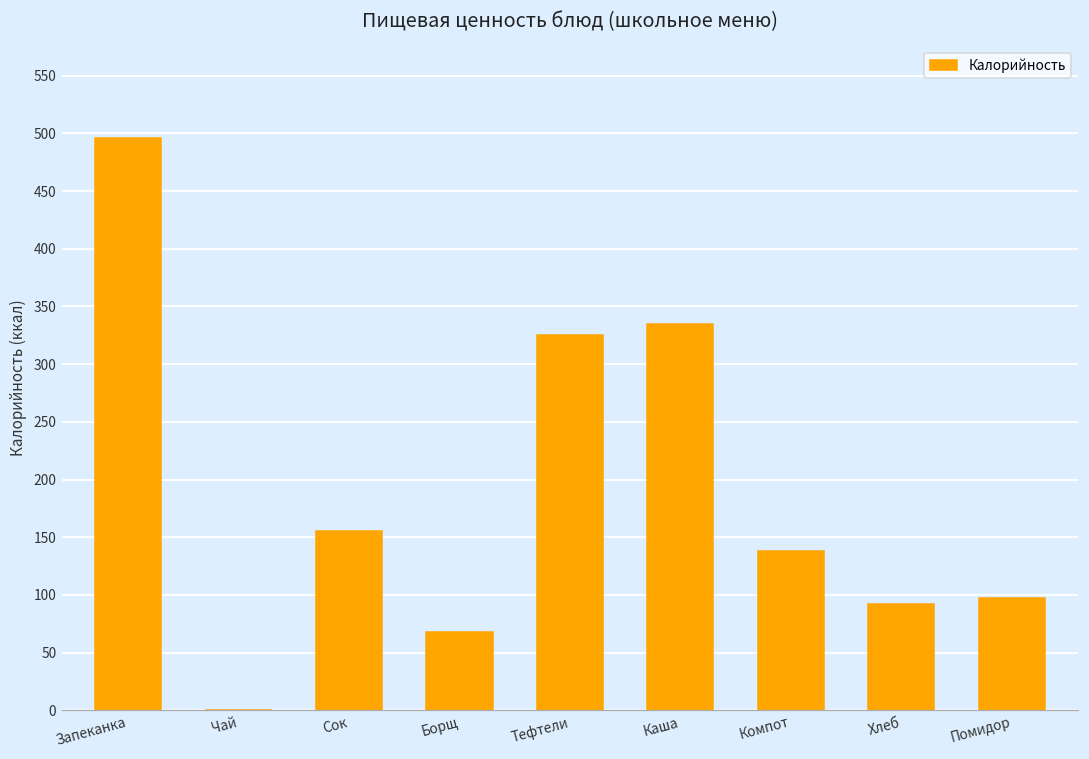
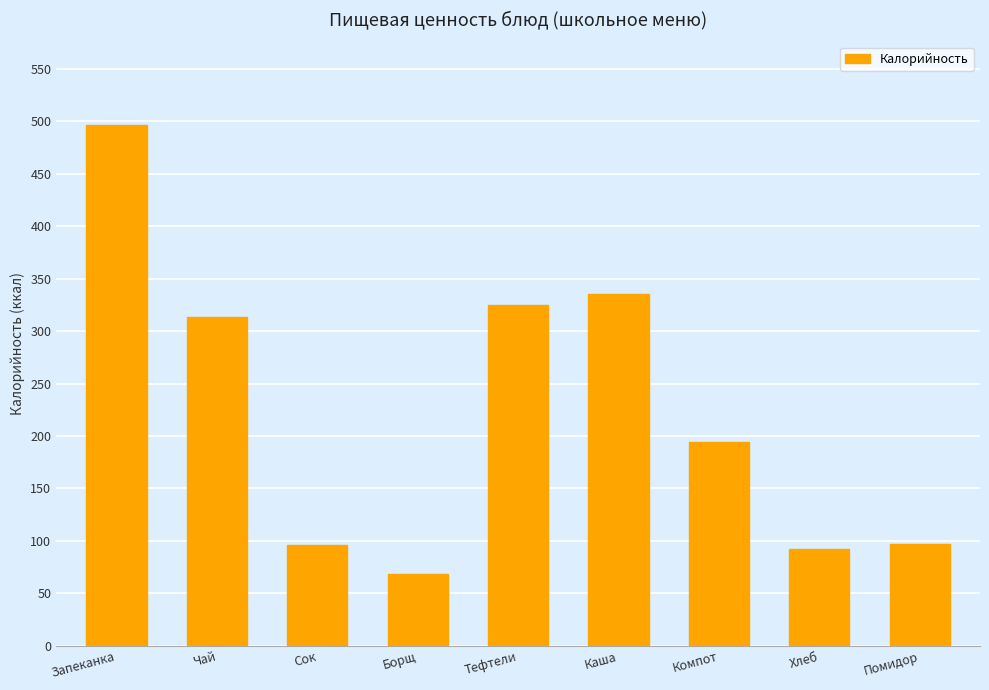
Чай: 0 -> 313
Сок: 155 -> 96
Компот: 138 -> 194
